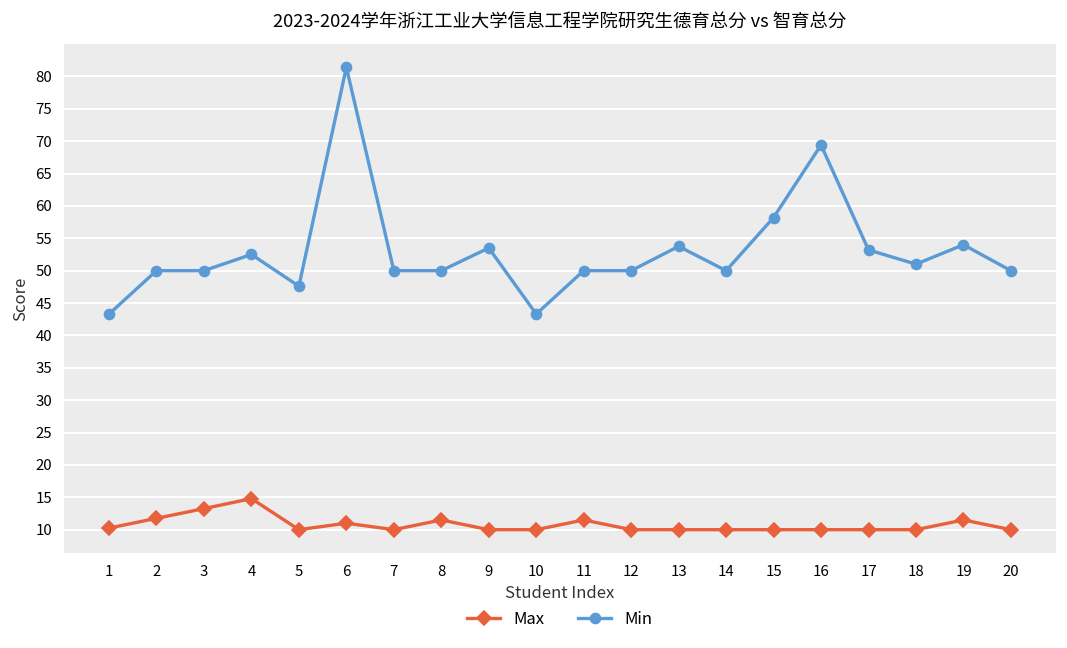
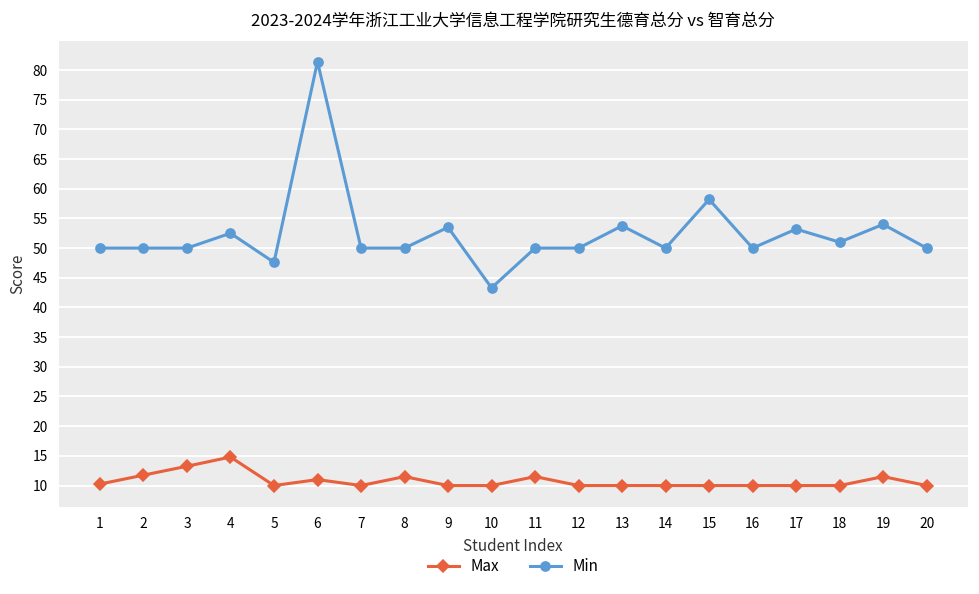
Min, 1: 43 -> 50
Min, 16: 69 -> 50
